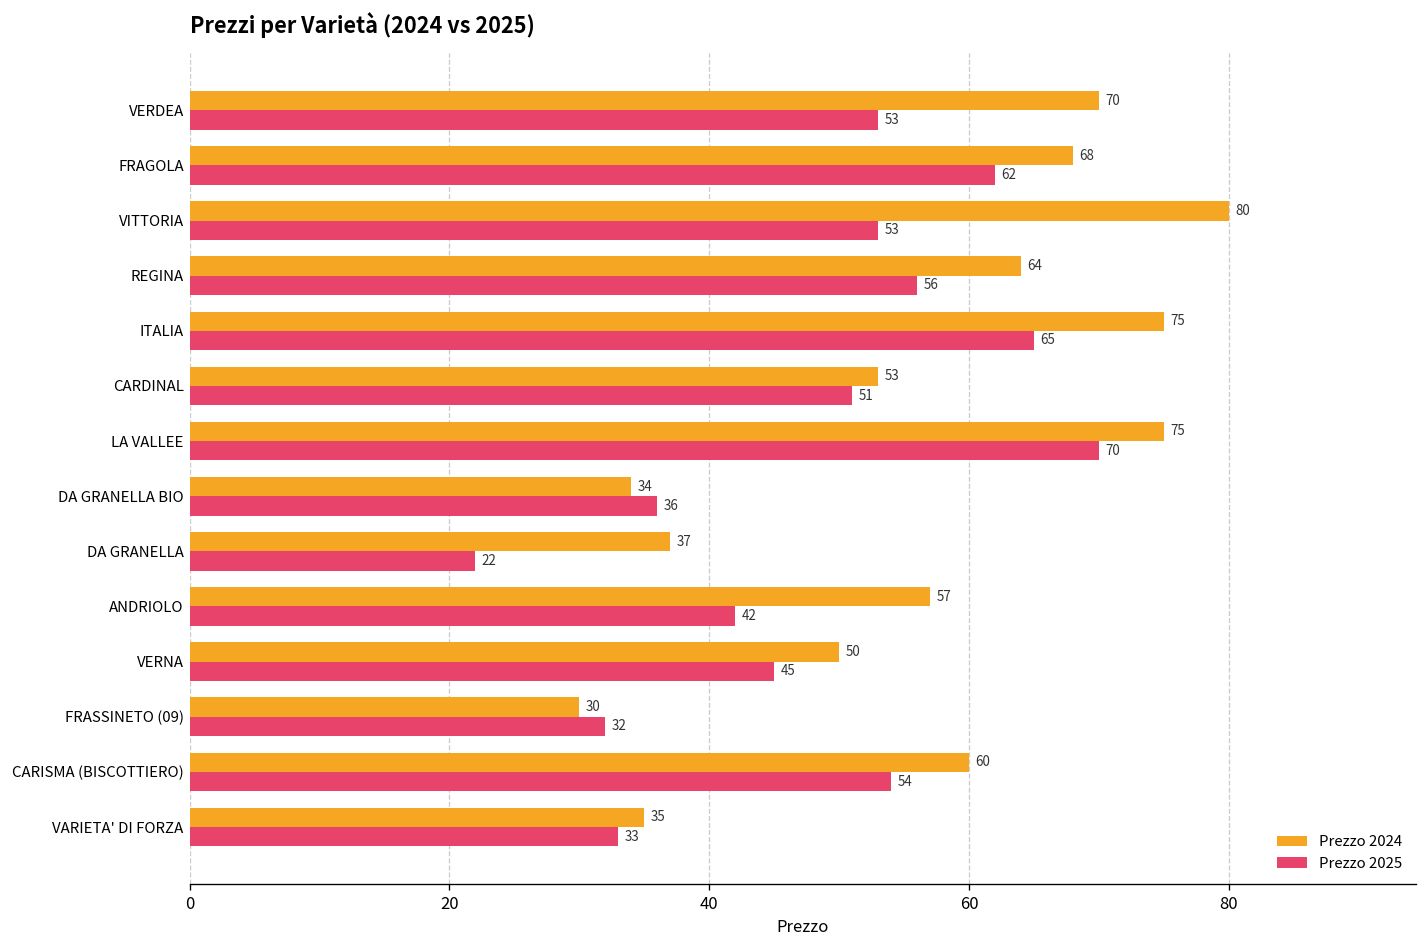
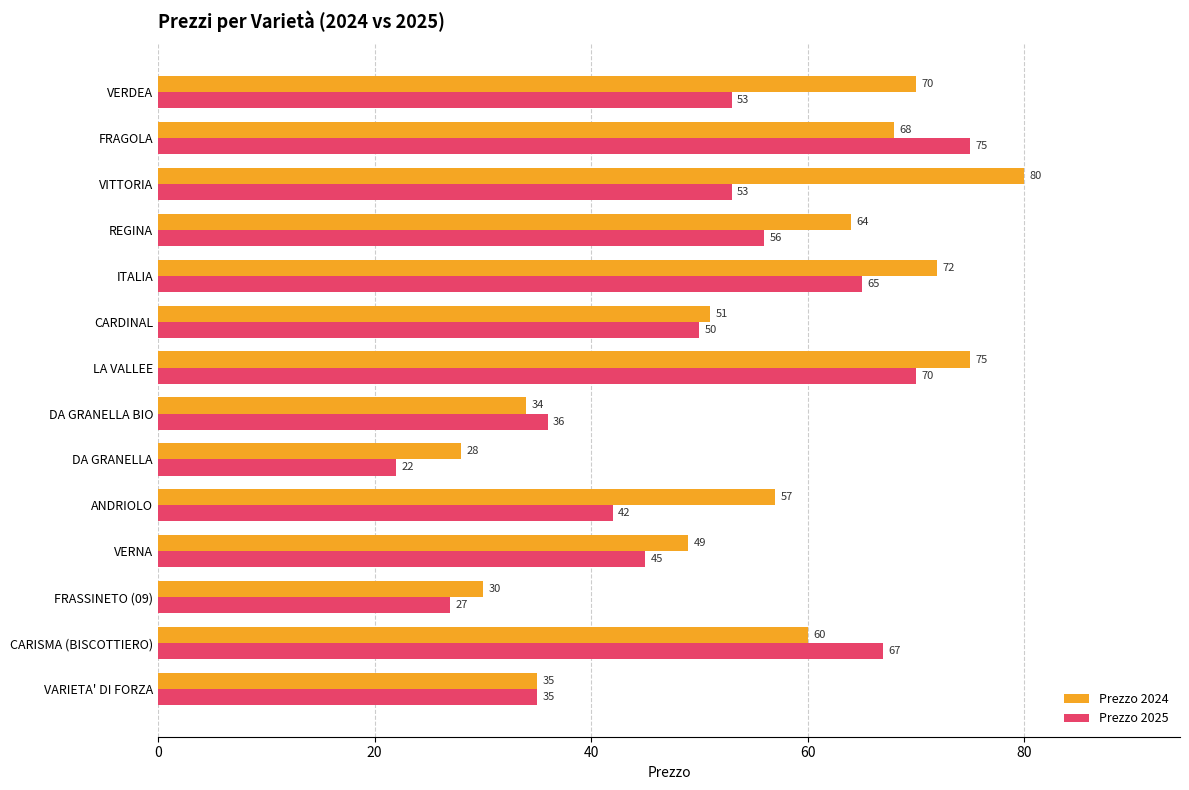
Prezzo 2025, FRAGOLA: 62 -> 75
Prezzo 2024, ITALIA: 75 -> 72
Prezzo 2024, CARDINAL: 53 -> 51
Prezzo 2025, CARDINAL: 51 -> 50
Prezzo 2024, DA GRANELLA: 37 -> 28
Prezzo 2024, VERNA: 50 -> 49
Prezzo 2025, FRASSINETO (09): 32 -> 27
Prezzo 2025, CARISMA (BISCOTTIERO): 54 -> 67
Prezzo 2025, VARIETA' DI FORZA: 33 -> 35
